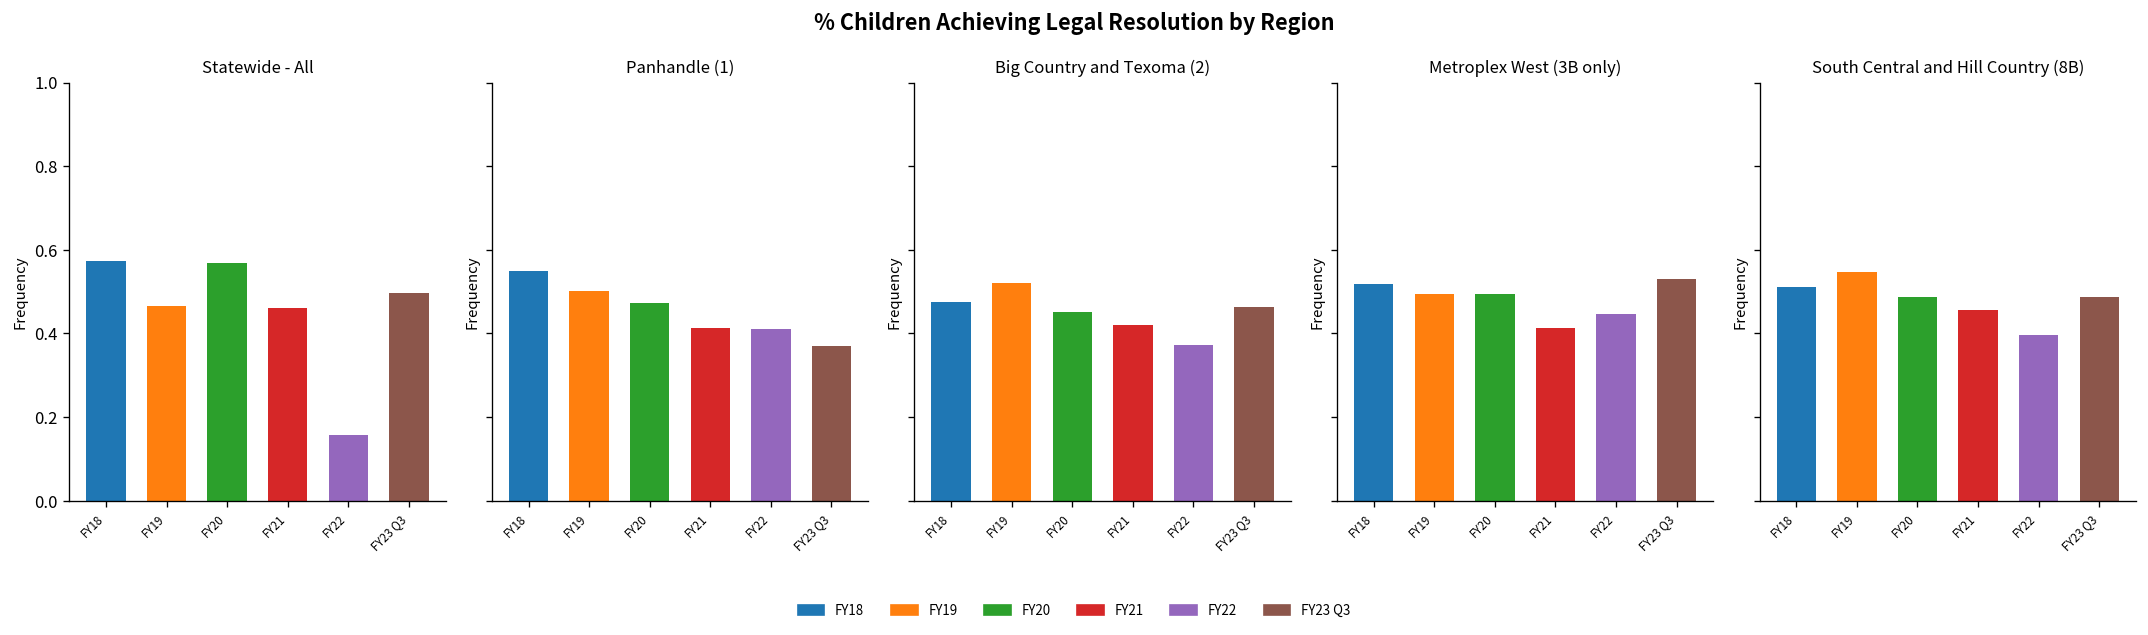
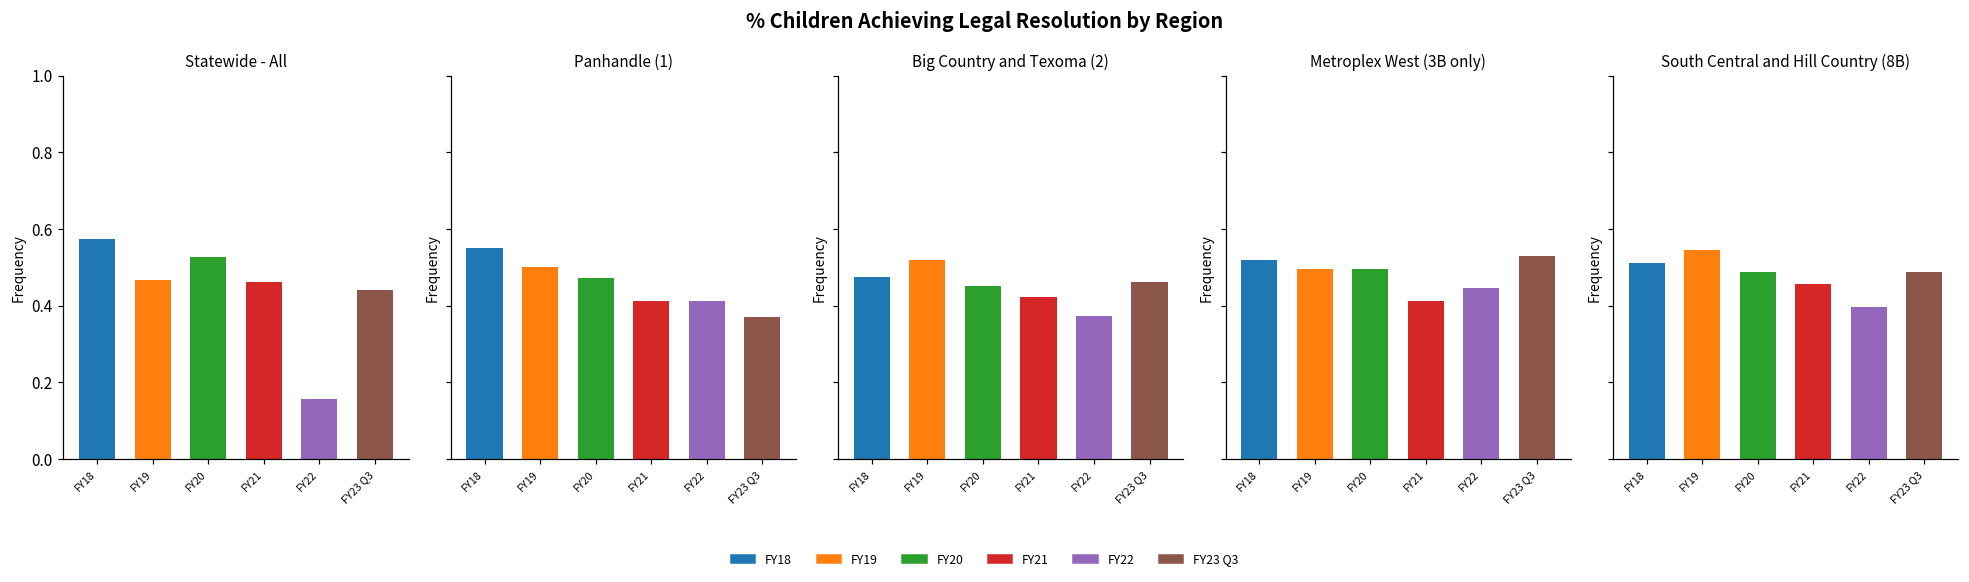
Statewide - All, FY20: 0.57 -> 0.53
Statewide - All, FY23 Q3: 0.50 -> 0.44
